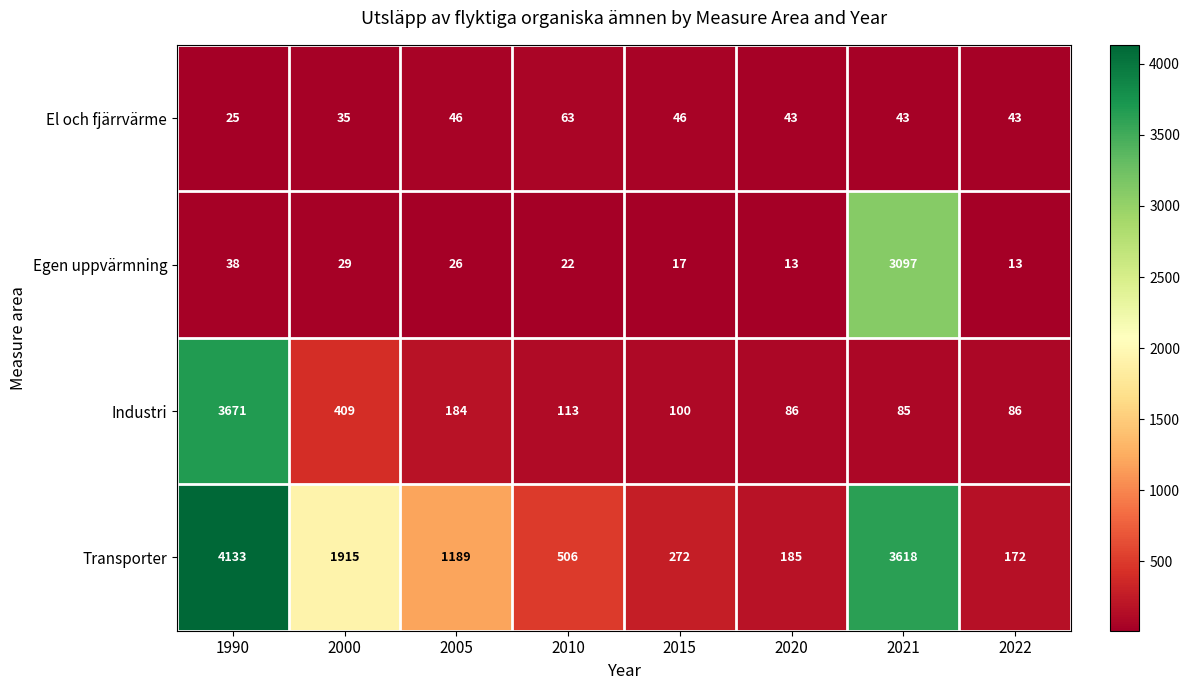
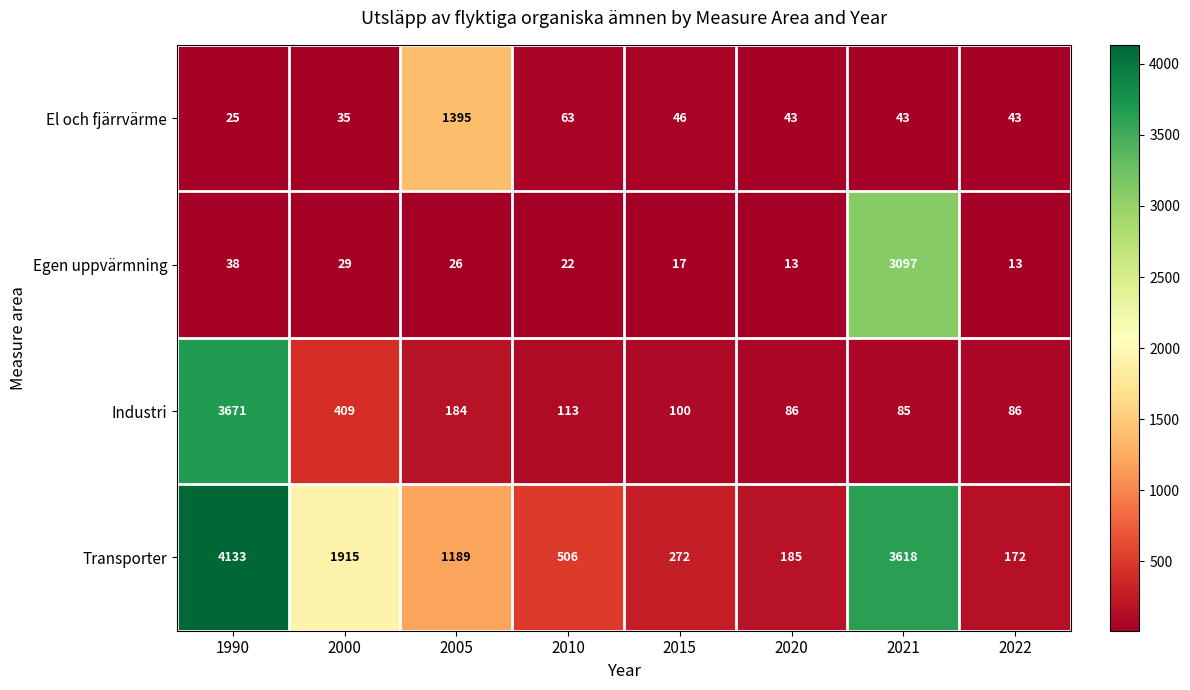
El och fjärrvärme, 2005: 46 -> 1395
